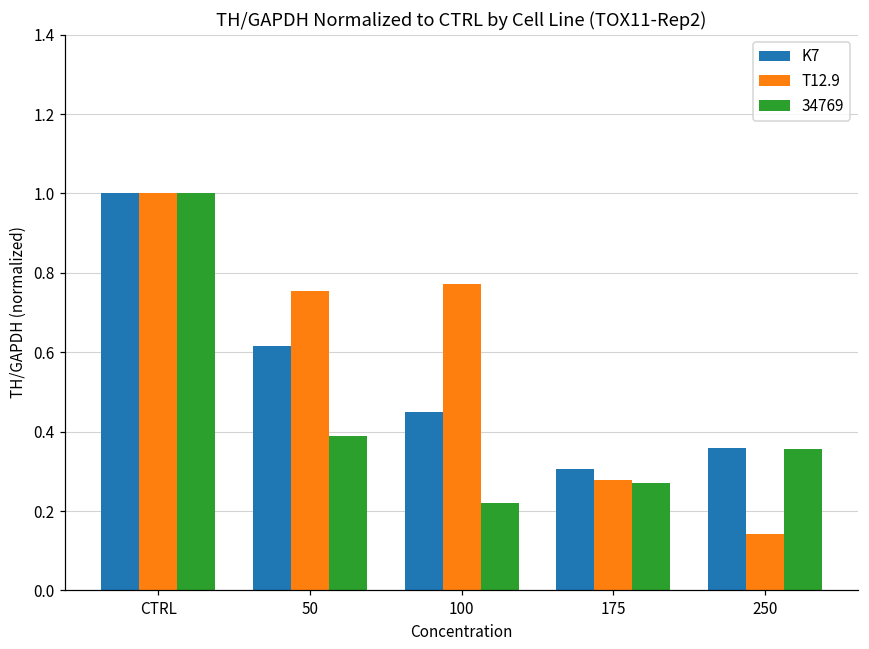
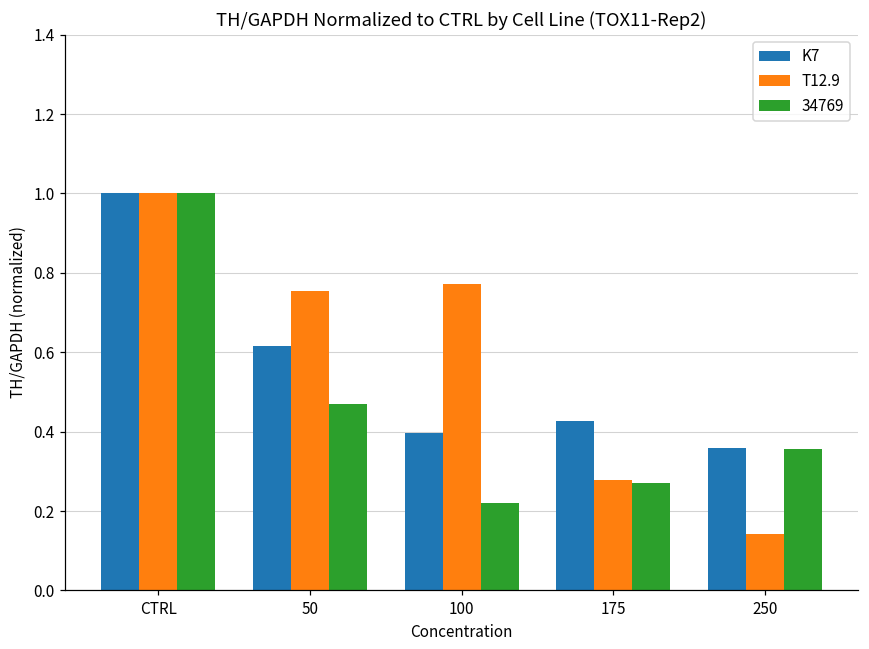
34769, 50: 0.39 -> 0.47
K7, 100: 0.45 -> 0.40
K7, 175: 0.30 -> 0.43
